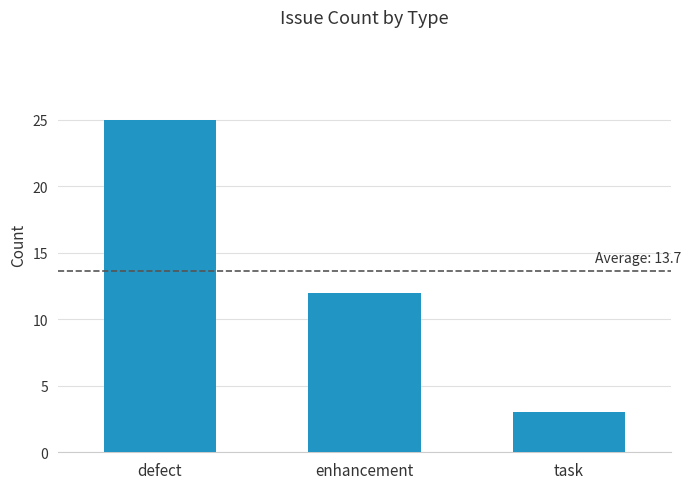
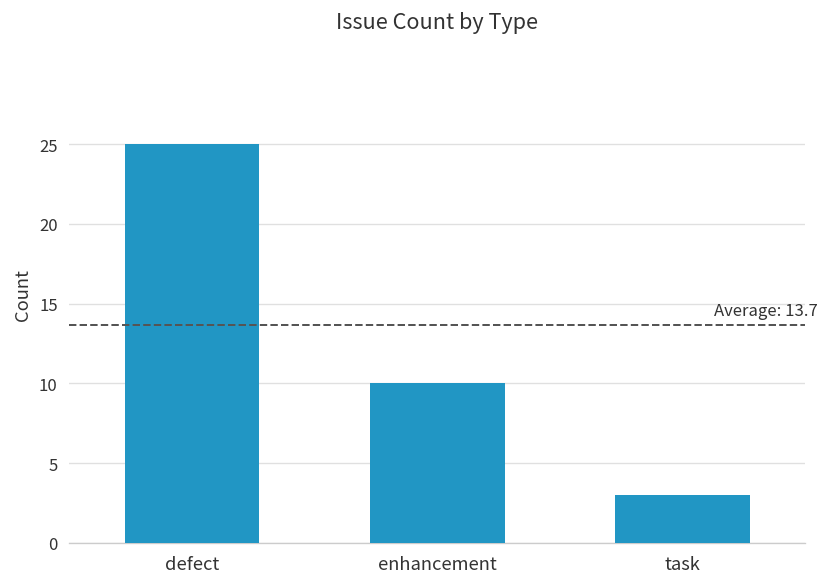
enhancement: 12 -> 10
